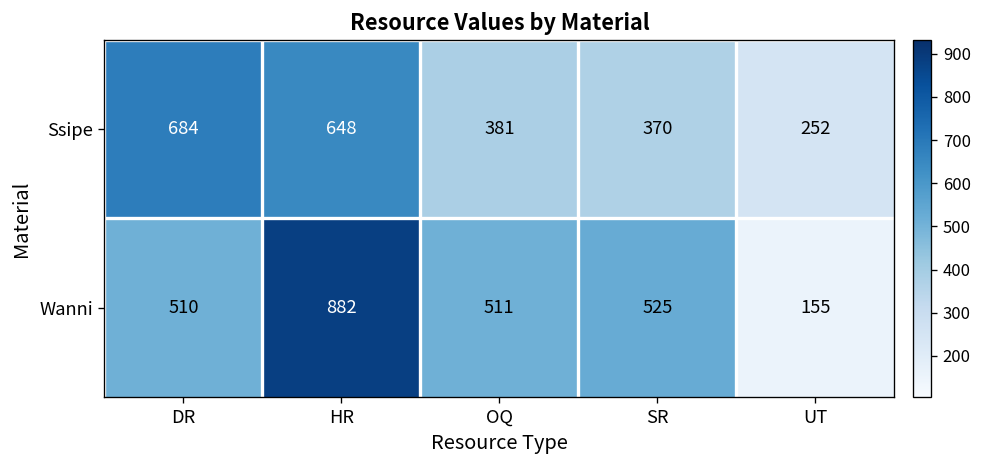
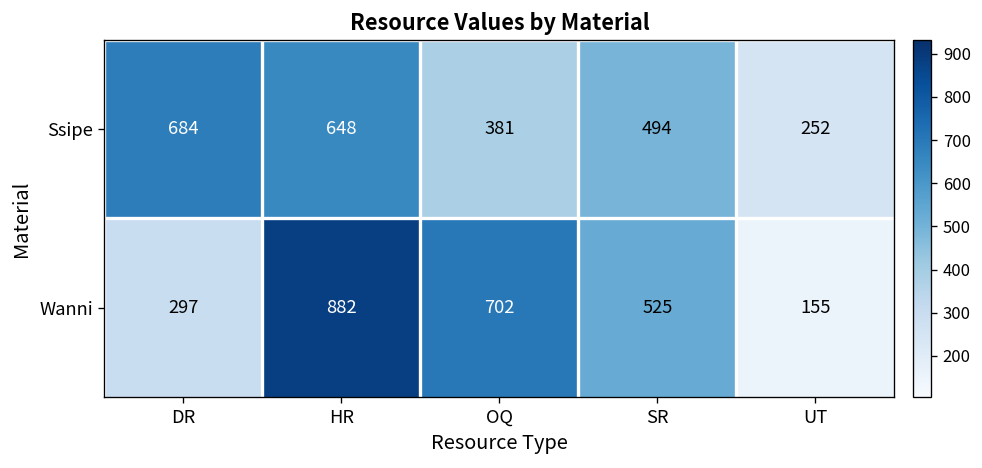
Ssipe, SR: 370 -> 494
Wanni, DR: 510 -> 297
Wanni, OQ: 511 -> 702
